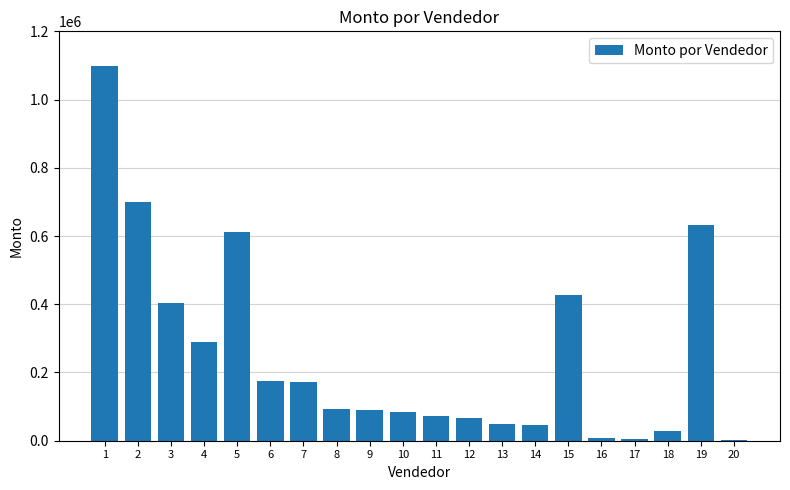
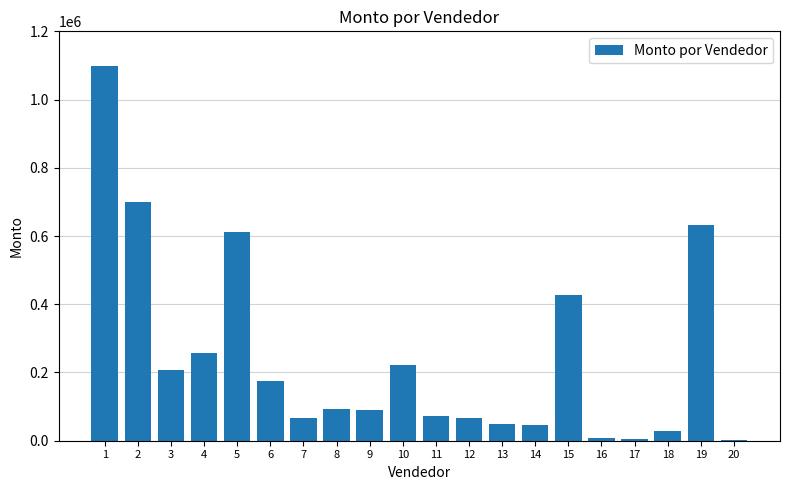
3: 400000 -> 210000
4: 290000 -> 260000
7: 170000 -> 70000
10: 90000 -> 220000
